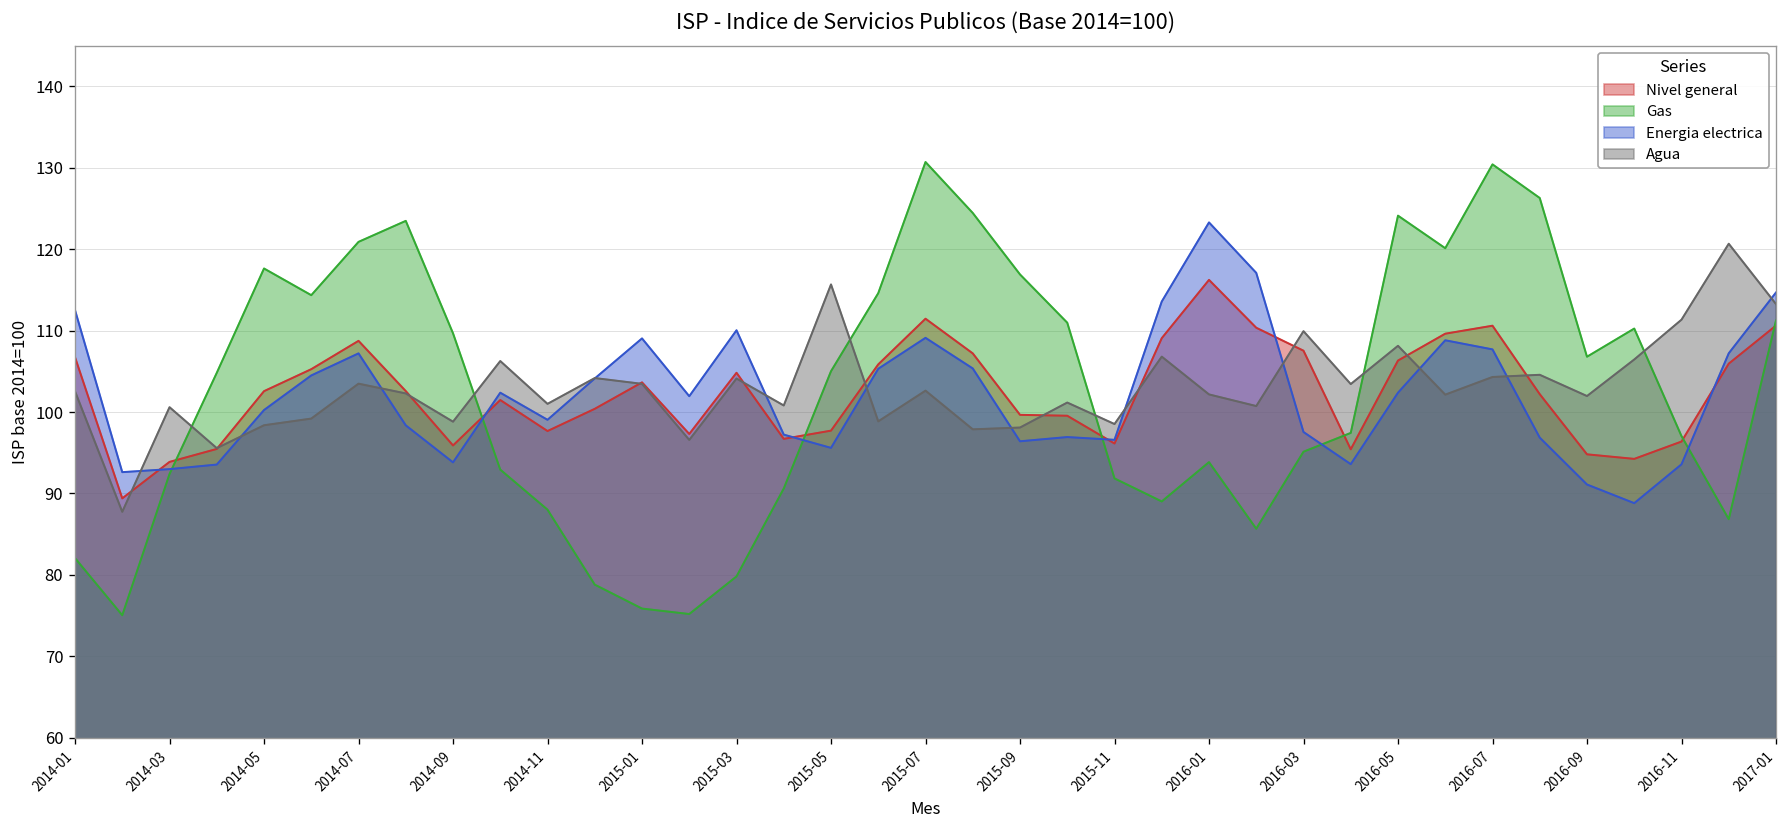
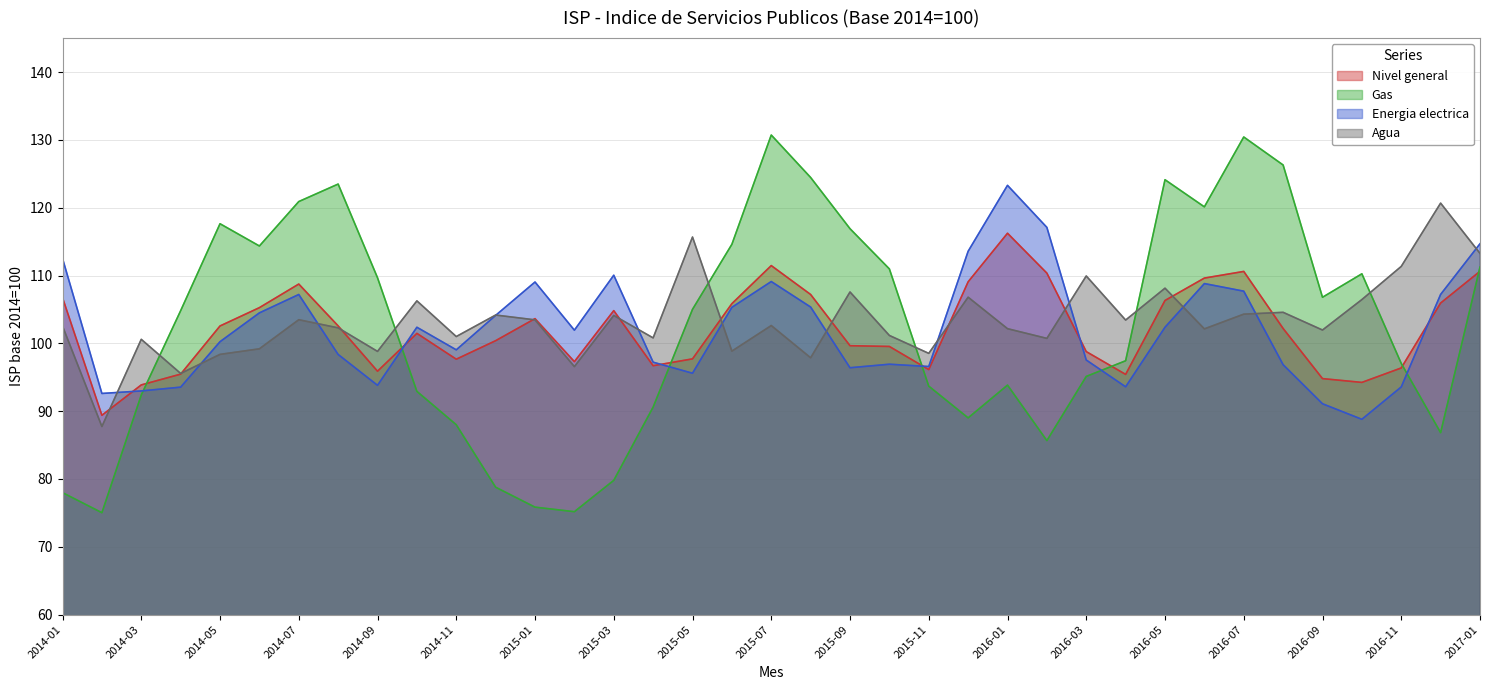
Gas, 2014-01: 82 -> 78
Agua, 2015-09: 98 -> 108
Gas, 2015-11: 92 -> 94
Nivel general, 2016-03: 108 -> 99
